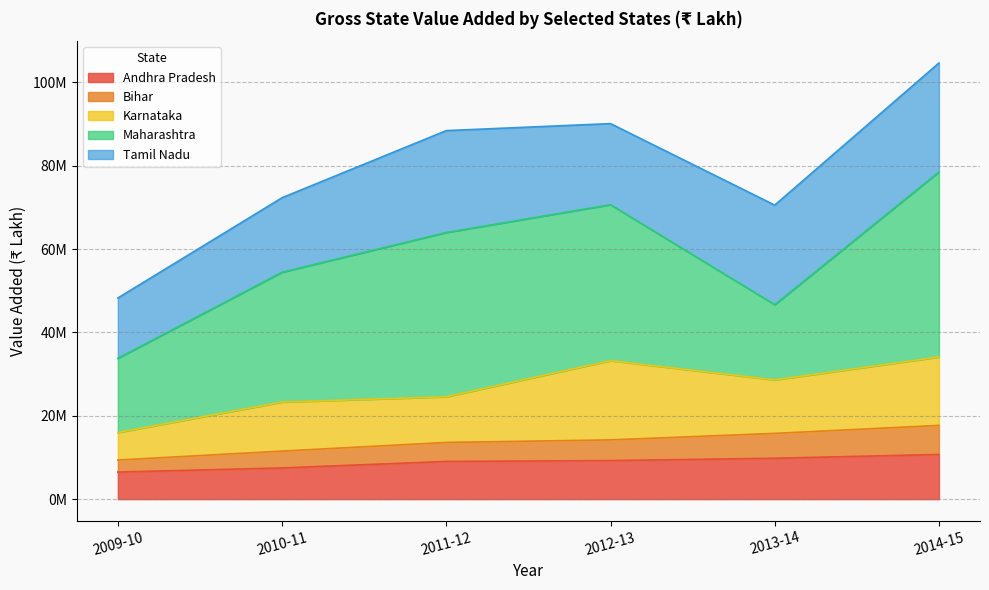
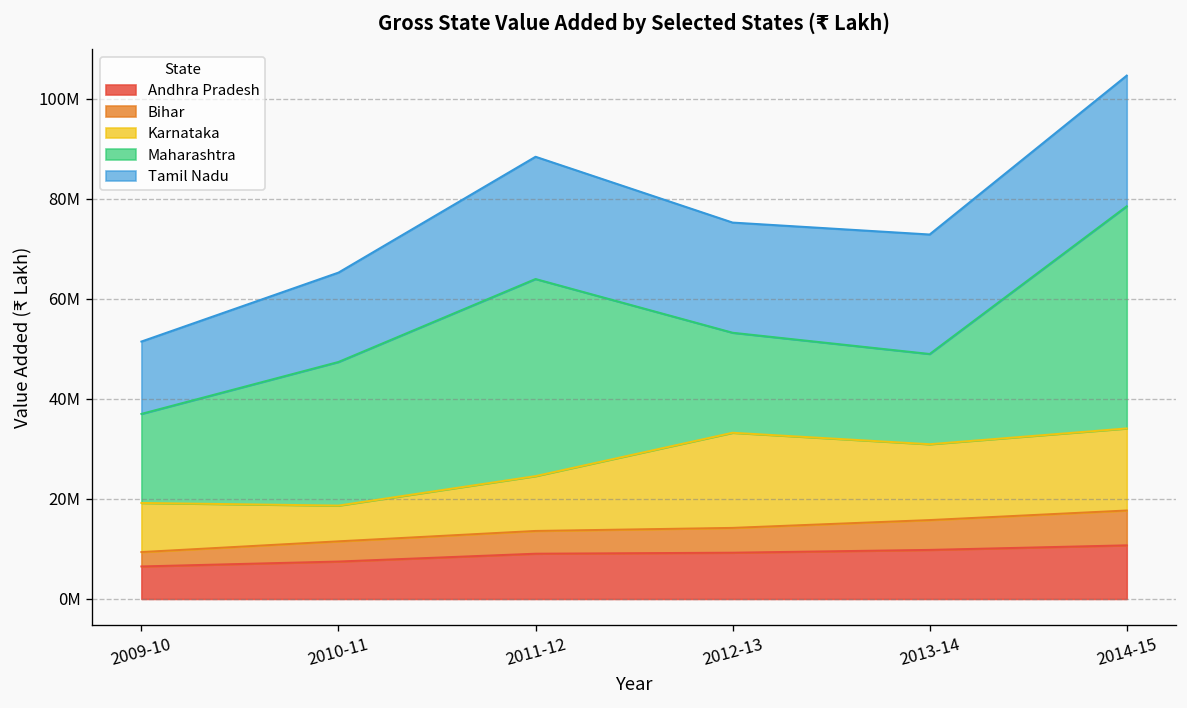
Karnataka, 2009-10: 7000000 -> 10000000
Karnataka, 2010-11: 12000000 -> 7000000
Maharashtra, 2010-11: 31000000 -> 29000000
Maharashtra, 2012-13: 37000000 -> 20000000
Tamil Nadu, 2012-13: 19000000 -> 22000000
Karnataka, 2013-14: 13000000 -> 15000000
